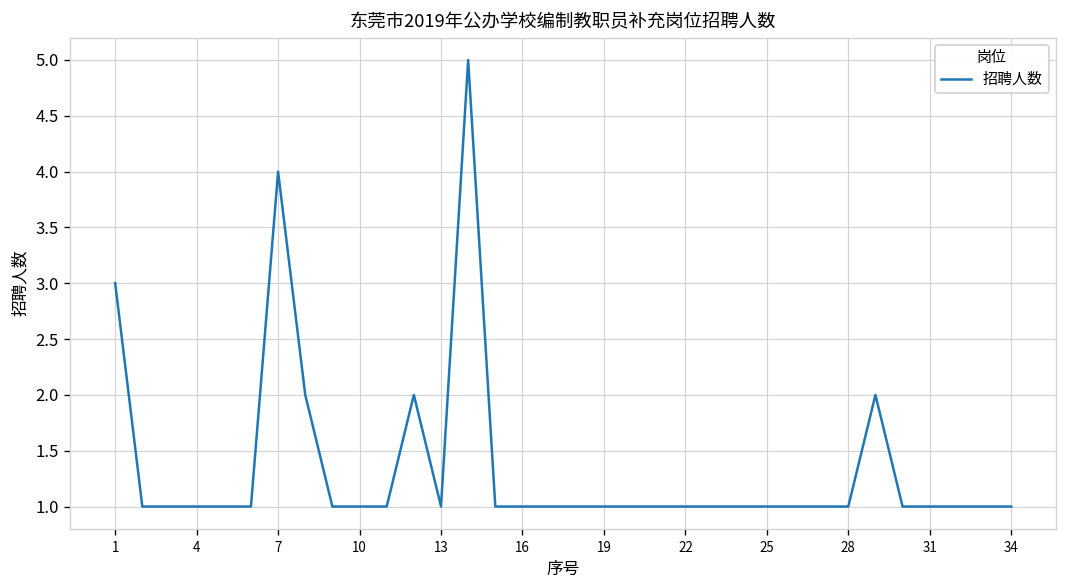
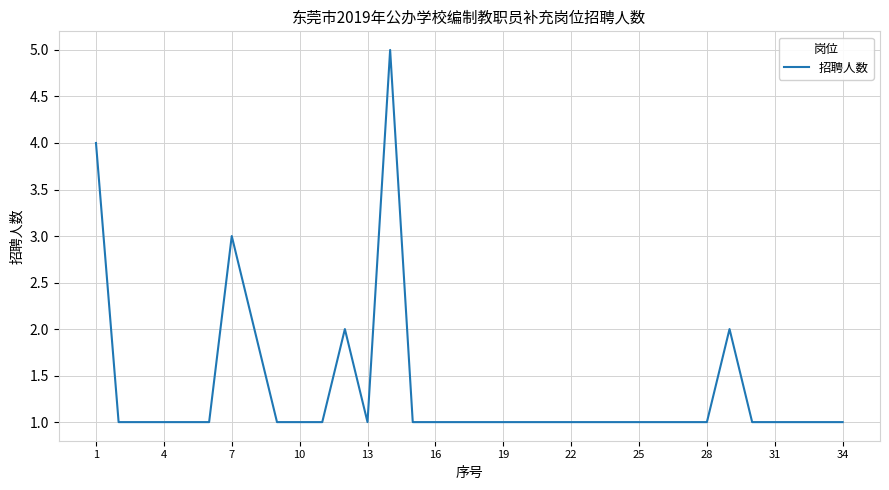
1: 3 -> 4
7: 4 -> 3
